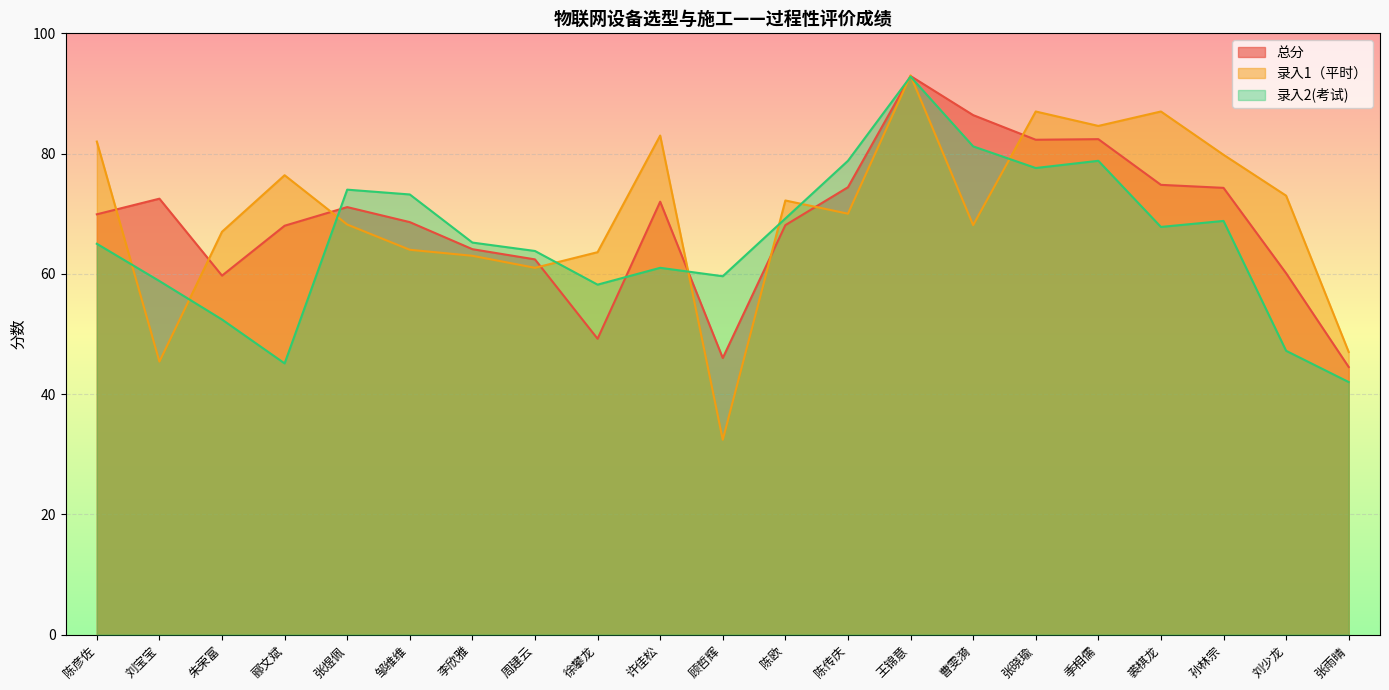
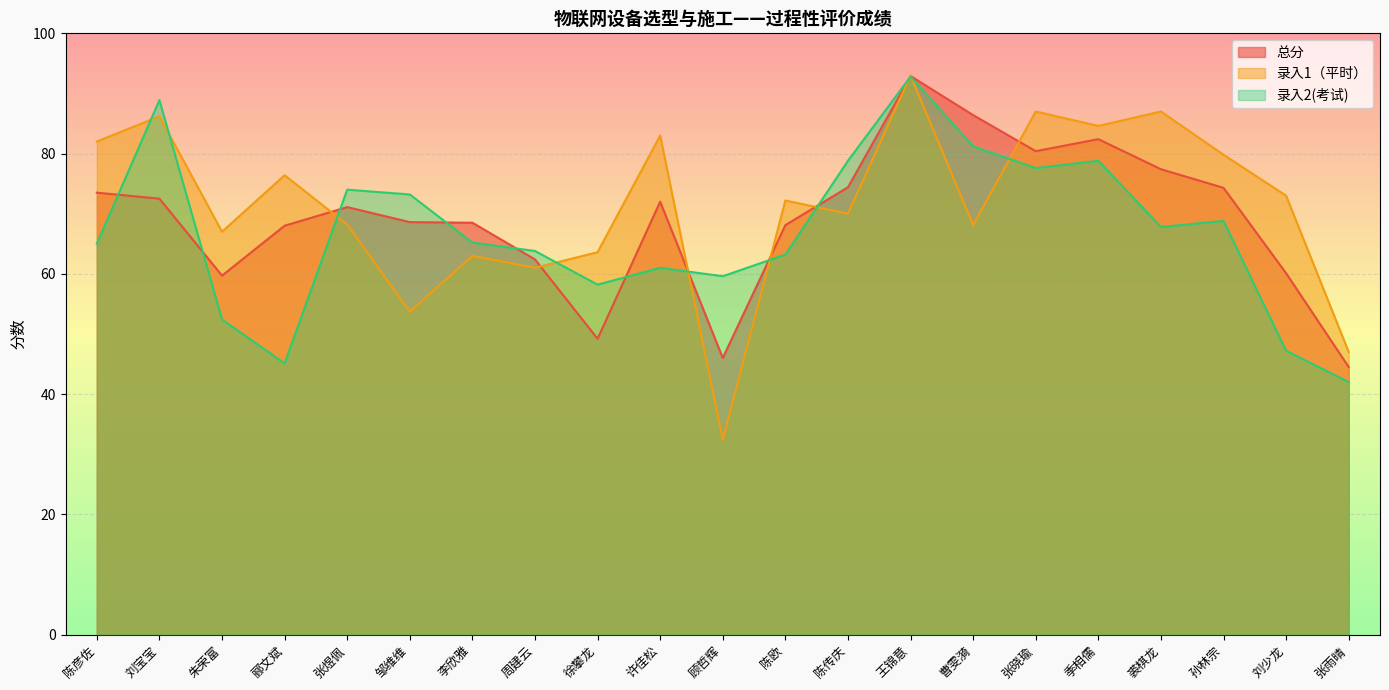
总分, 陈彦佐: 70 -> 74
录入1（平时）, 刘宝宝: 45 -> 86
录入2(考试), 刘宝宝: 59 -> 89
录入1（平时）, 邹维维: 64 -> 54
总分, 李欣雅: 64 -> 69
录入2(考试), 陈欧: 69 -> 63
总分, 张晓瑜: 82 -> 80
总分, 裘棋龙: 75 -> 77
